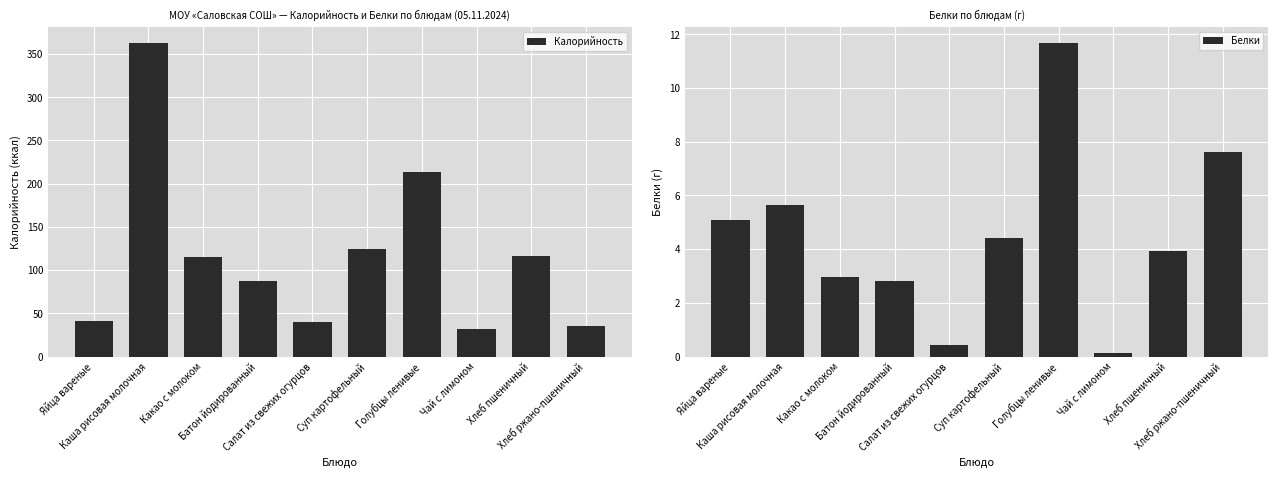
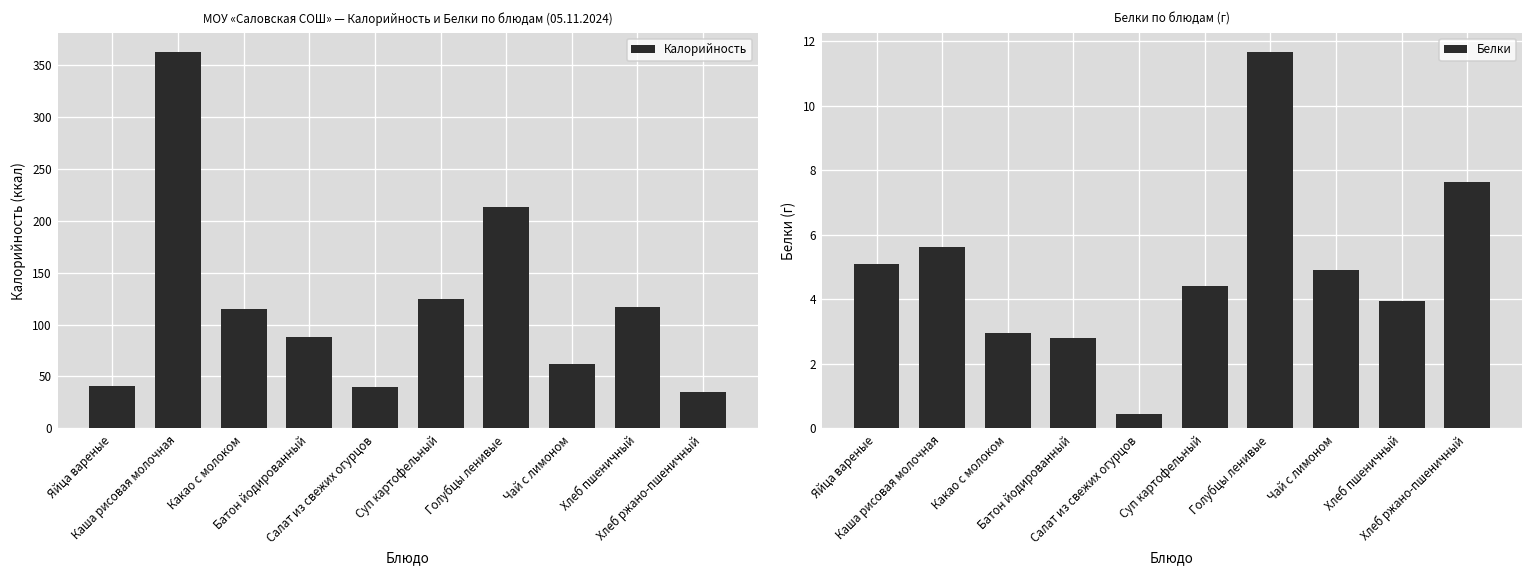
МОУ «Саловская СОШ» — Калорийность и Белки по блюдам (05.11.2024), Чай с лимоном: 30 -> 60
Белки по блюдам (г), Чай с лимоном: 0.1 -> 4.9
